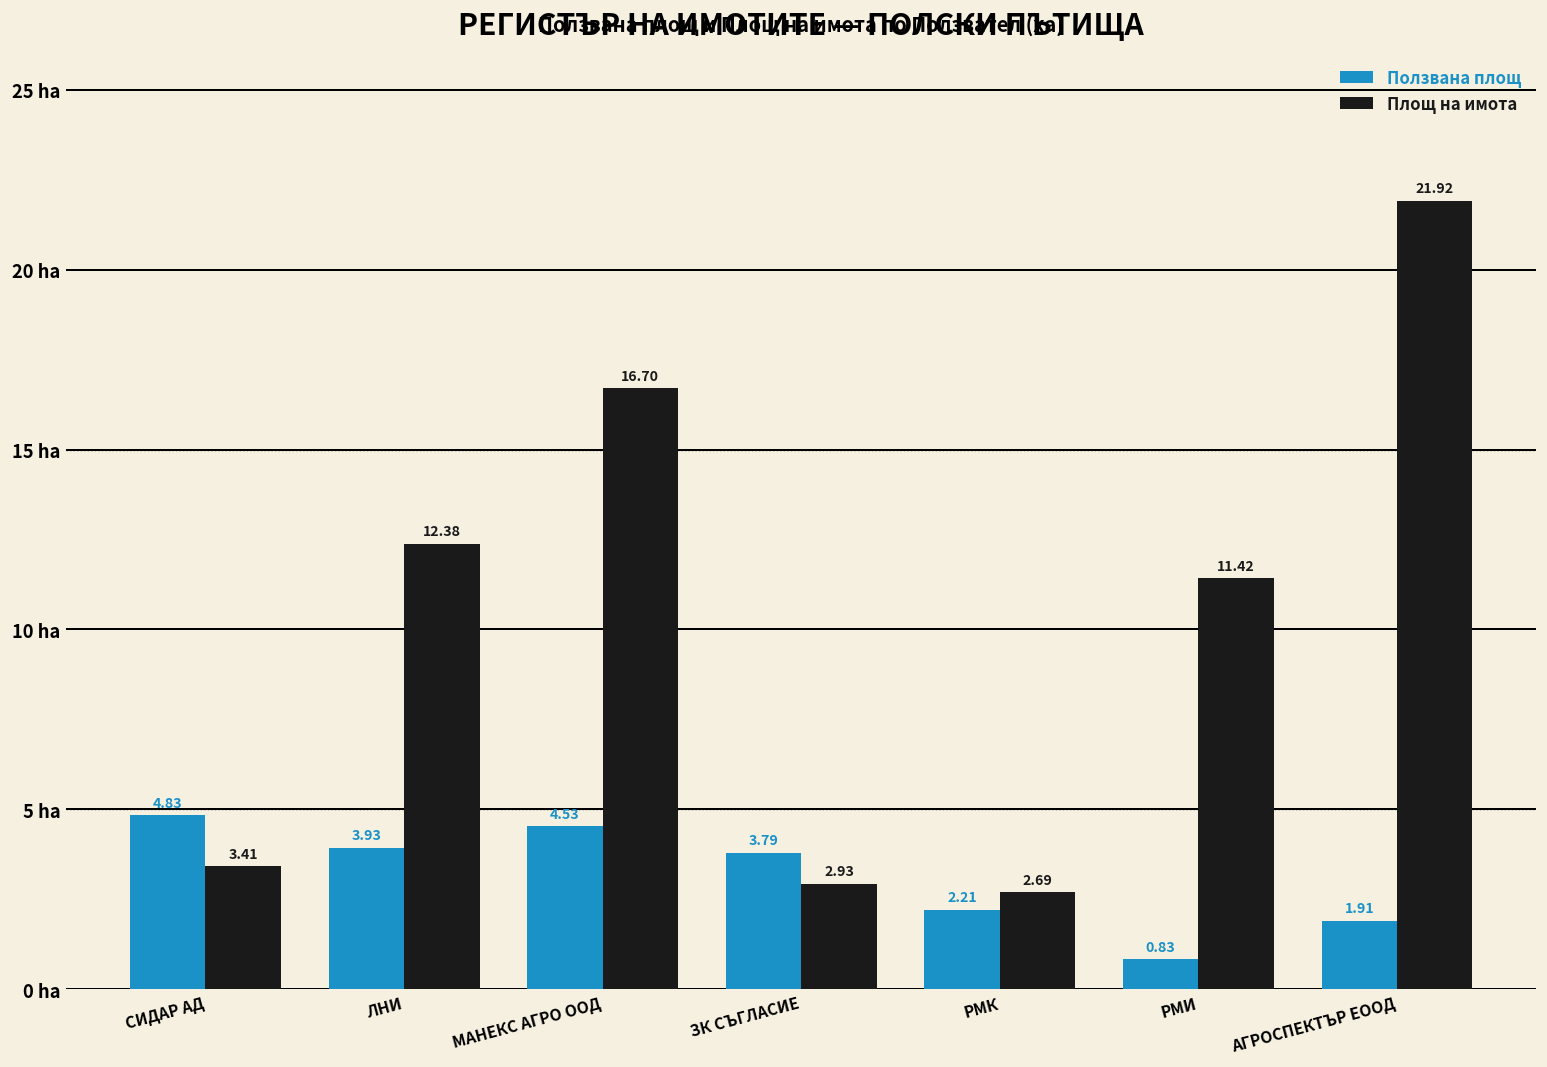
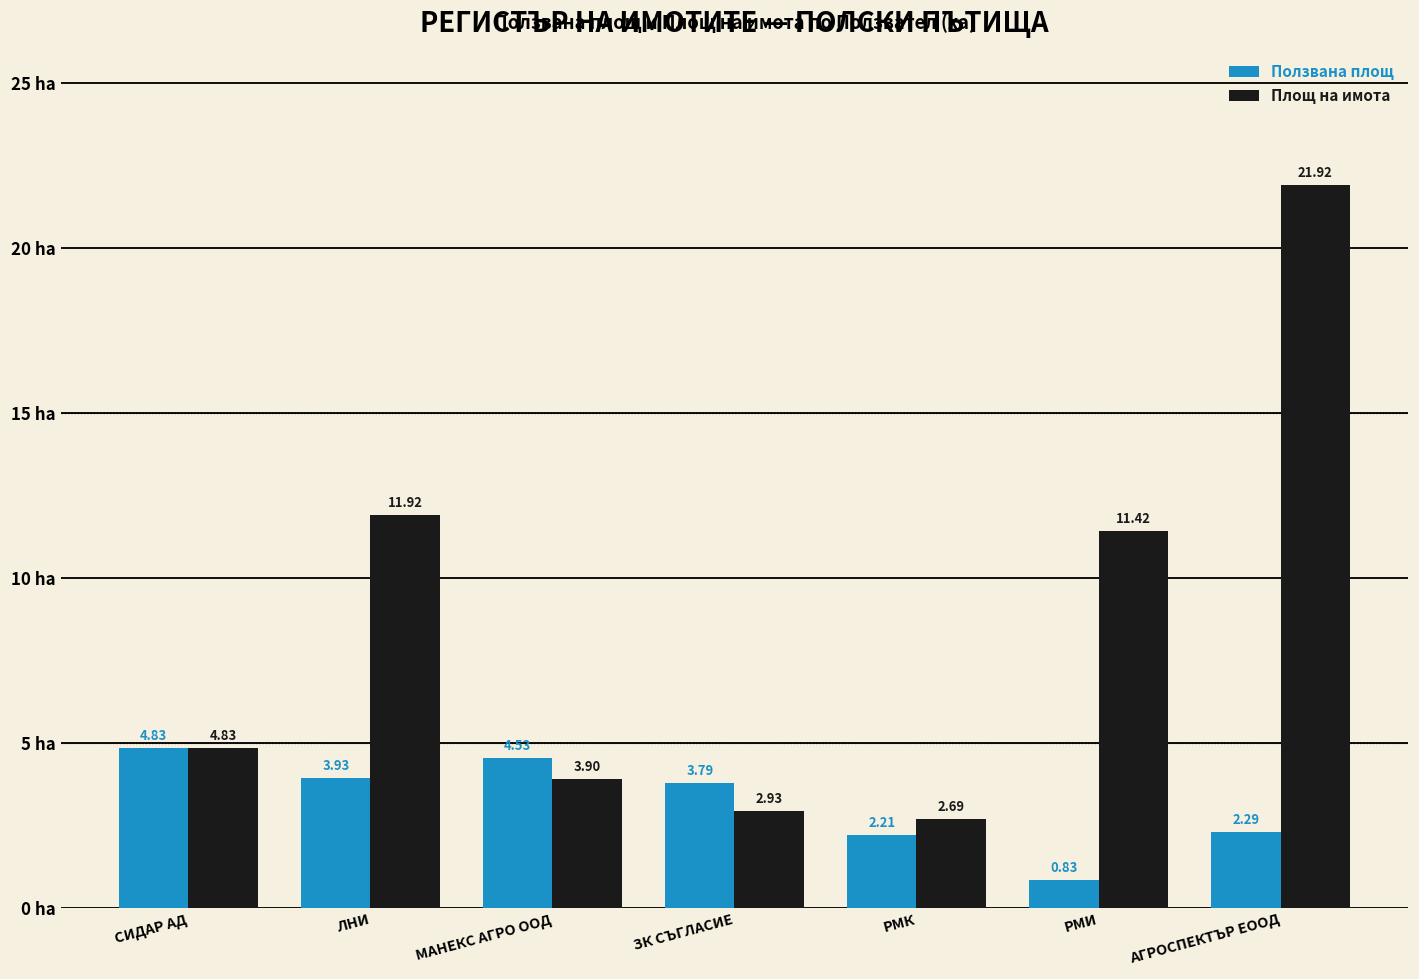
Площ на имота, СИДАР АД: 3.41 -> 4.83
Площ на имота, ЛНИ: 12.38 -> 11.92
Площ на имота, МАНЕКС АГРО ООД: 16.70 -> 3.90
Ползвана площ, АГРОСПЕКТЪР ЕООД: 1.91 -> 2.29
